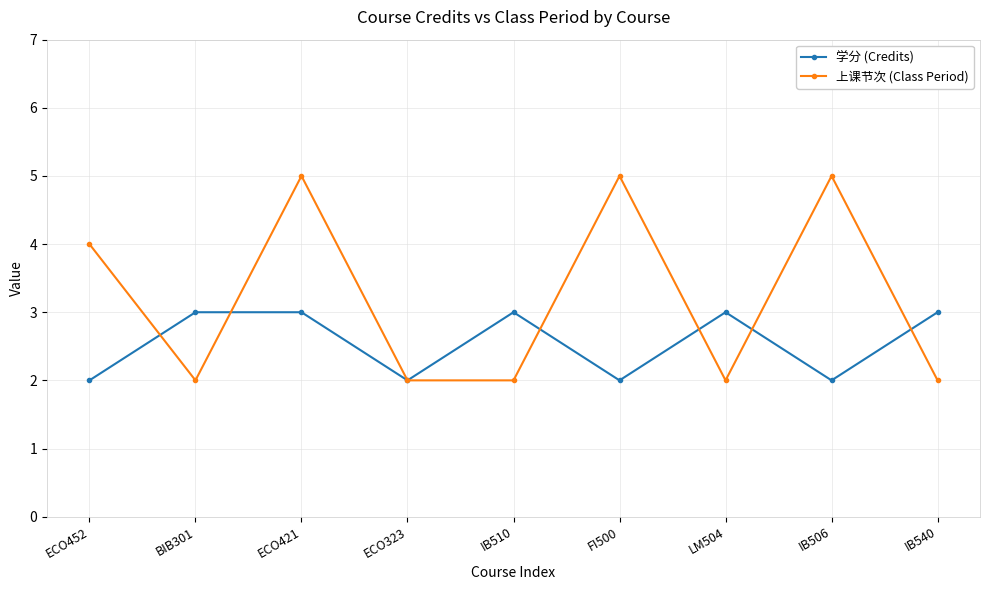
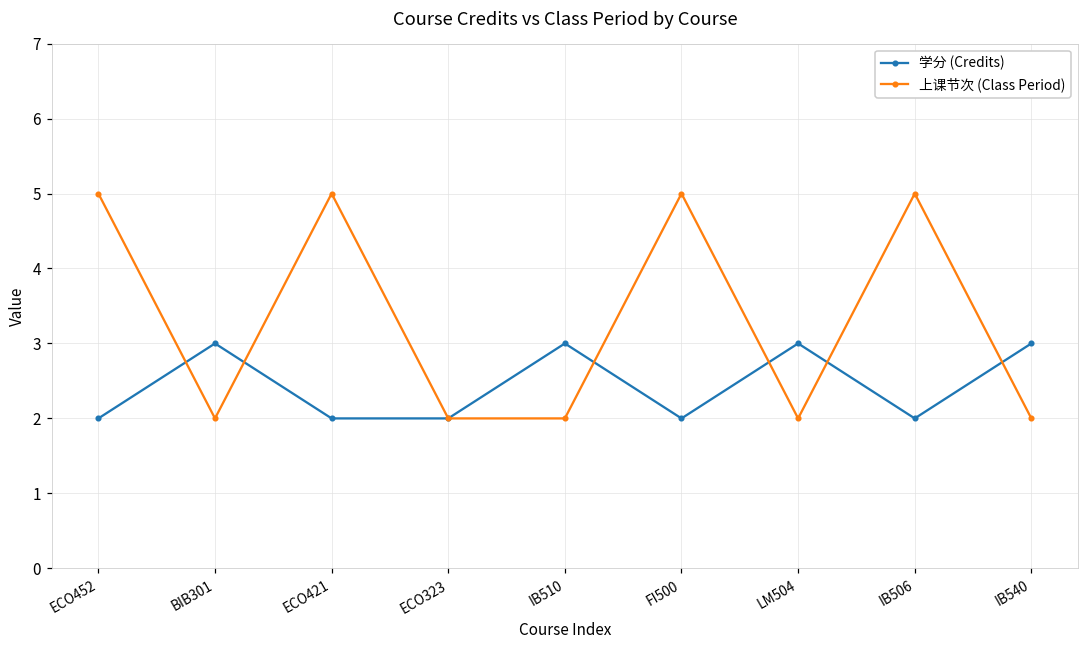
上课节次 (Class Period), ECO452: 4 -> 5
学分 (Credits), ECO421: 3 -> 2
